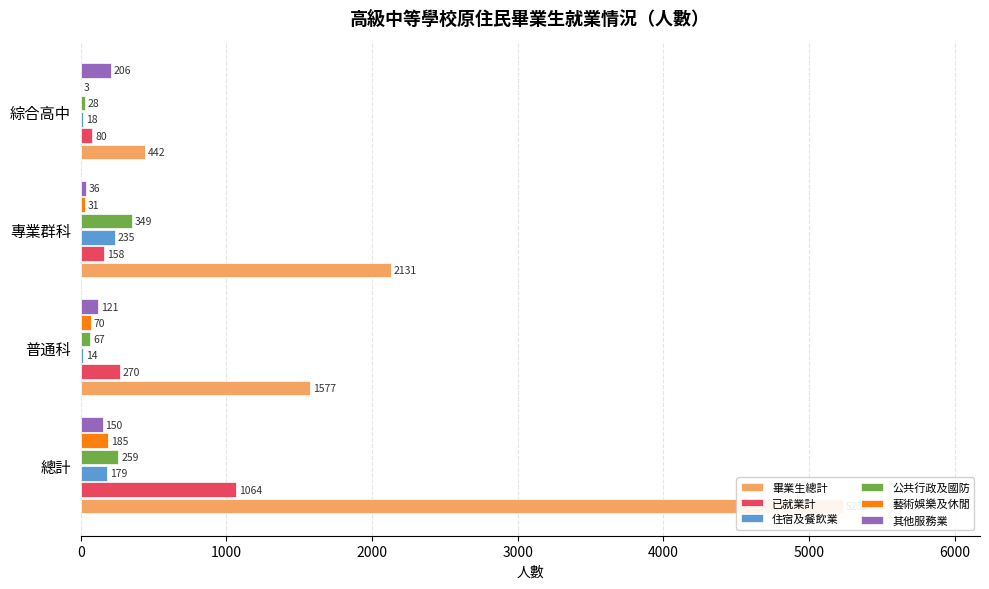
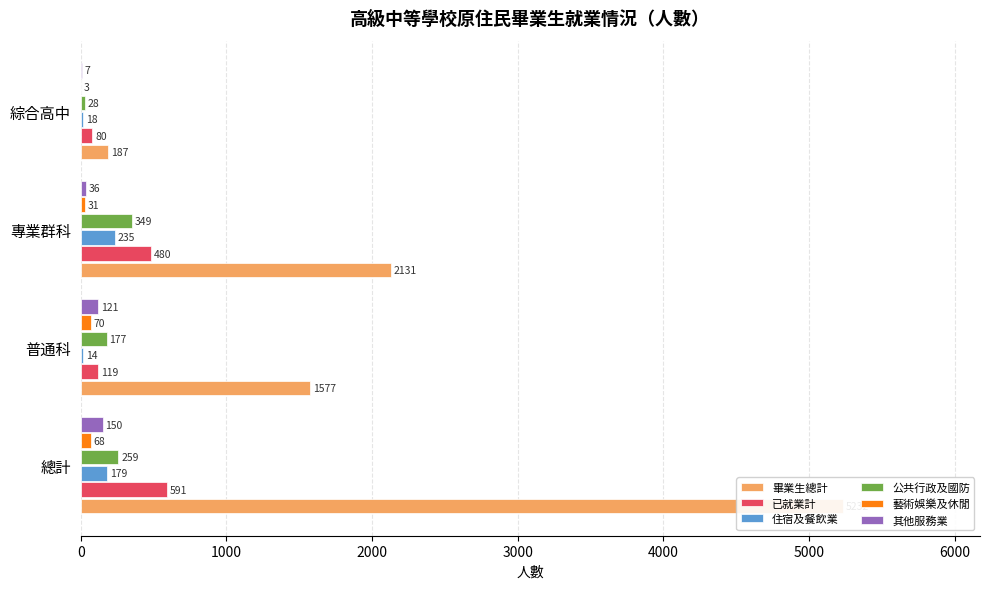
其他服務業, 綜合高中: 206 -> 7
畢業生總計, 綜合高中: 442 -> 187
已就業計, 專業群科: 158 -> 480
公共行政及國防, 普通科: 67 -> 177
已就業計, 普通科: 270 -> 119
藝術娛樂及休閒, 總計: 185 -> 68
已就業計, 總計: 1064 -> 591
